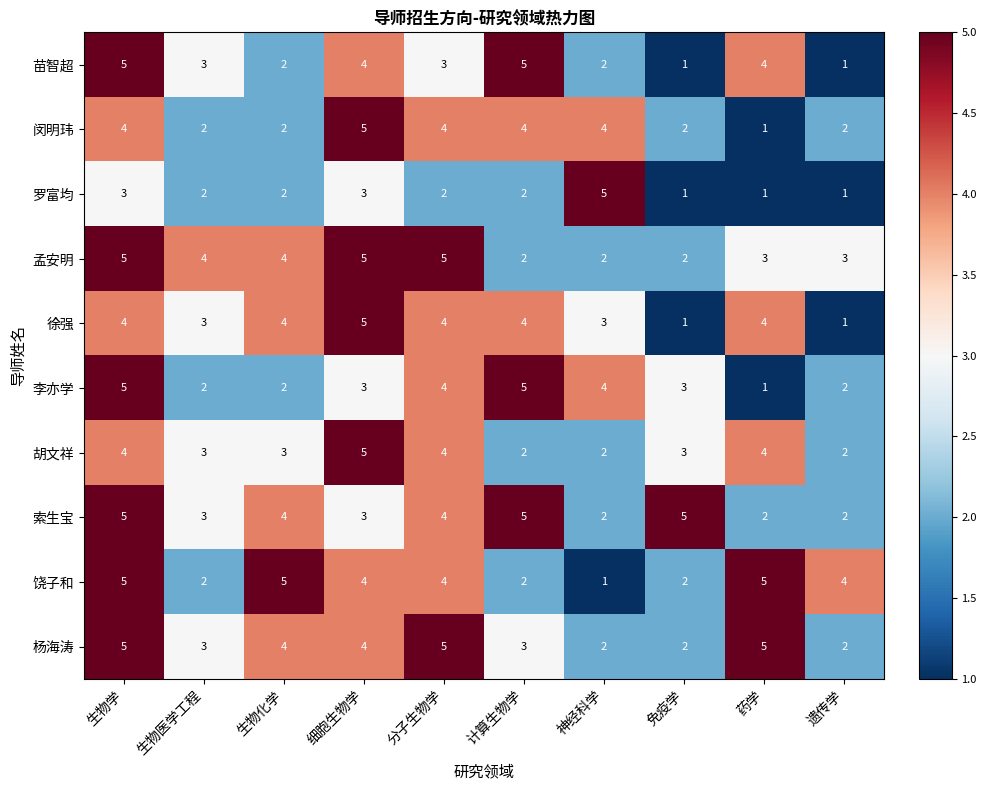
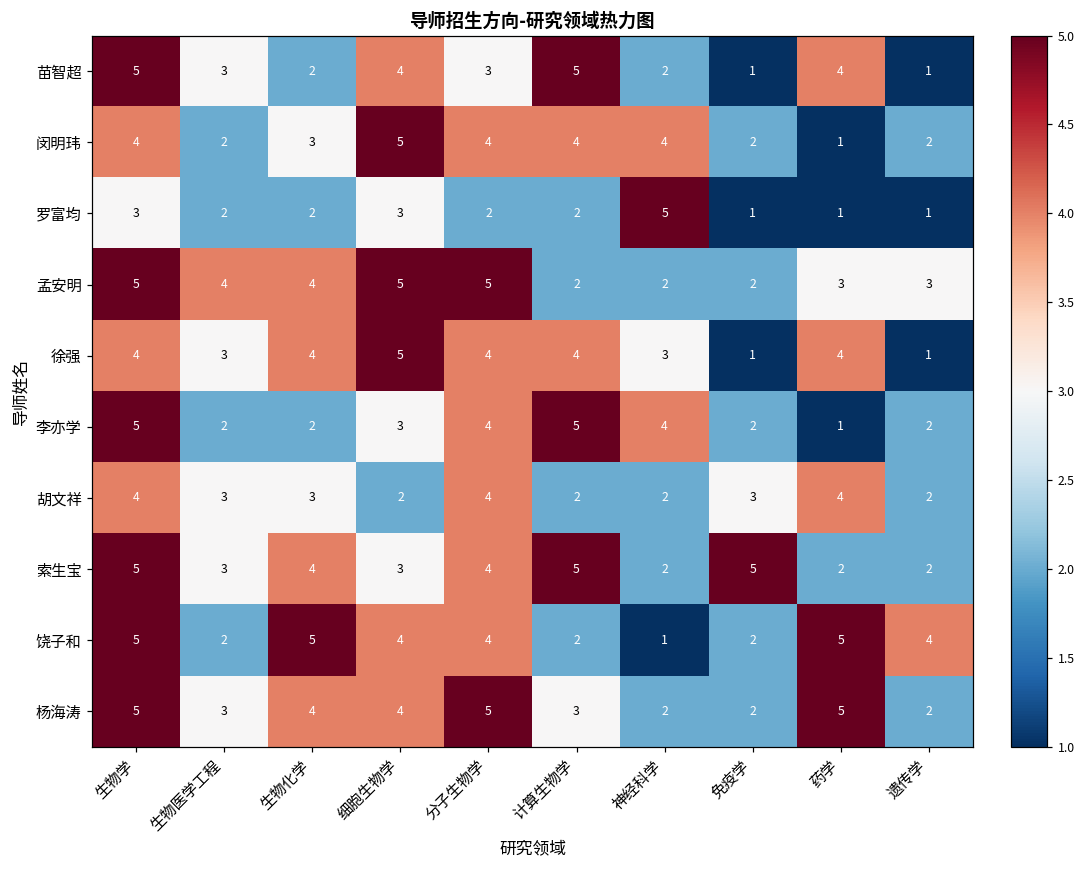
闵明玮, 生物化学: 2 -> 3
李亦学, 免疫学: 3 -> 2
胡文祥, 细胞生物学: 5 -> 2
